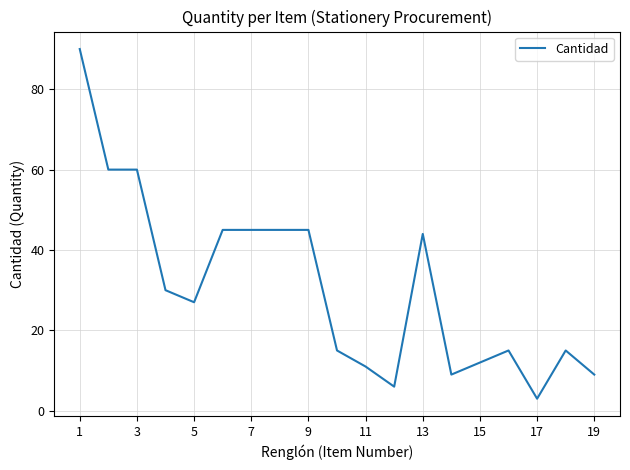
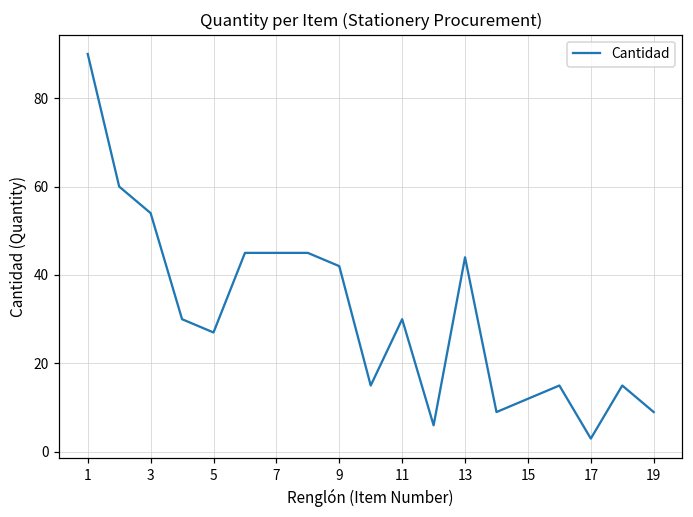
3: 60 -> 54
9: 45 -> 42
11: 11 -> 30
